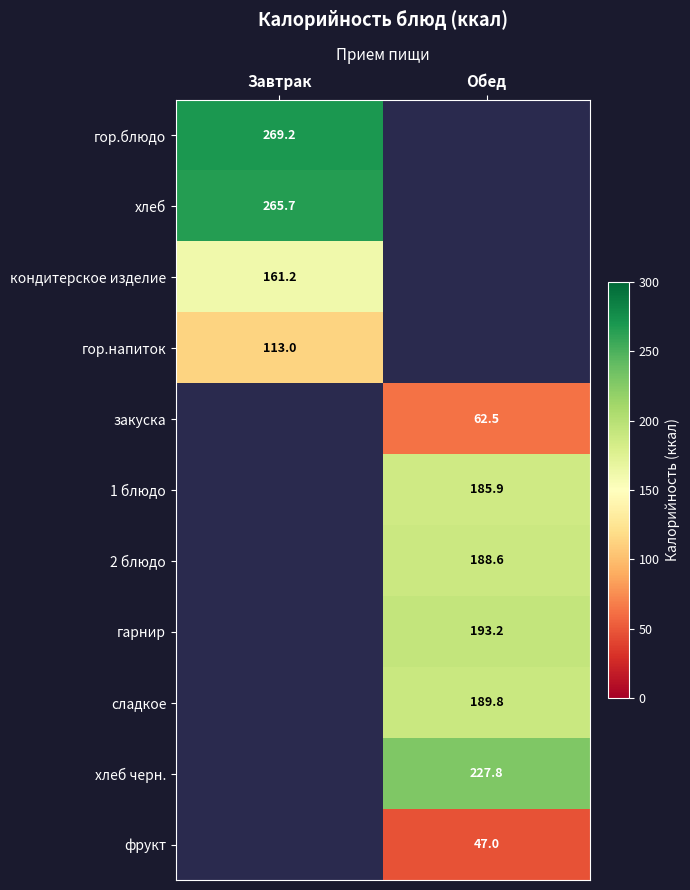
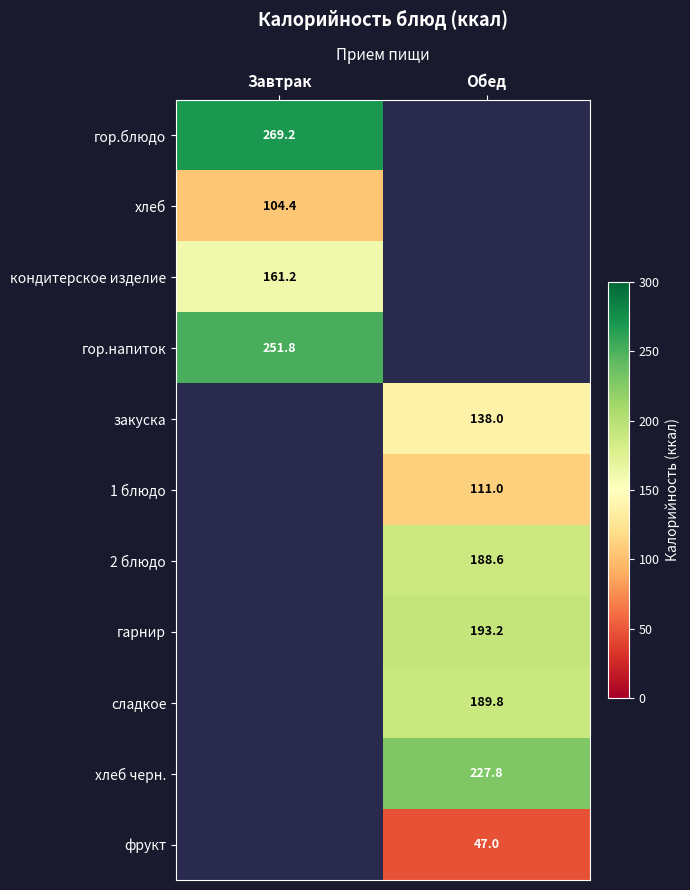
хлеб, Завтрак: 265.7 -> 104.4
гор.напиток, Завтрак: 113.0 -> 251.8
закуска, Обед: 62.5 -> 138.0
1 блюдо, Обед: 185.9 -> 111.0
